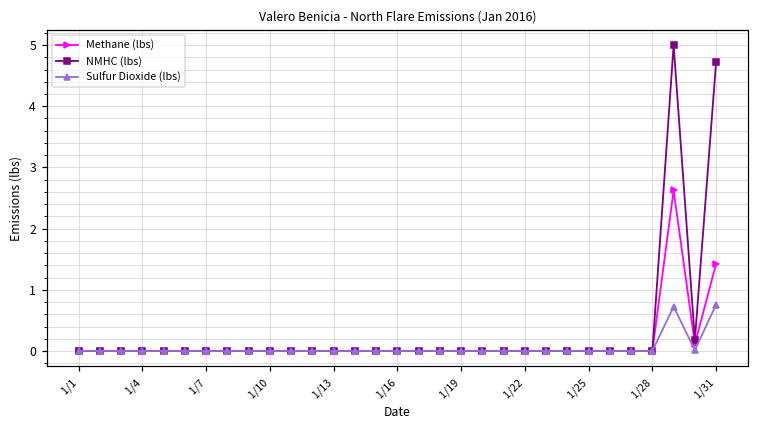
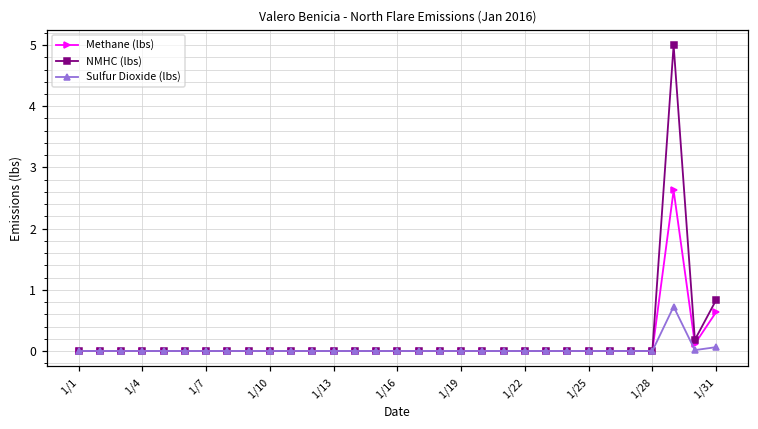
Methane (lbs), 1/31: 1.4 -> 0.6
NMHC (lbs), 1/31: 4.7 -> 0.8
Sulfur Dioxide (lbs), 1/31: 0.8 -> 0.1
